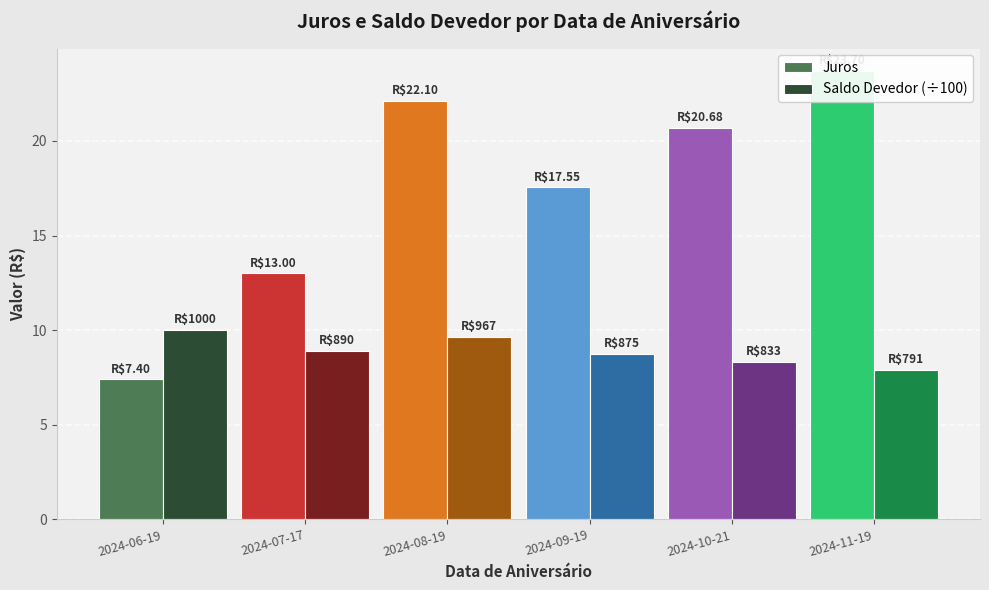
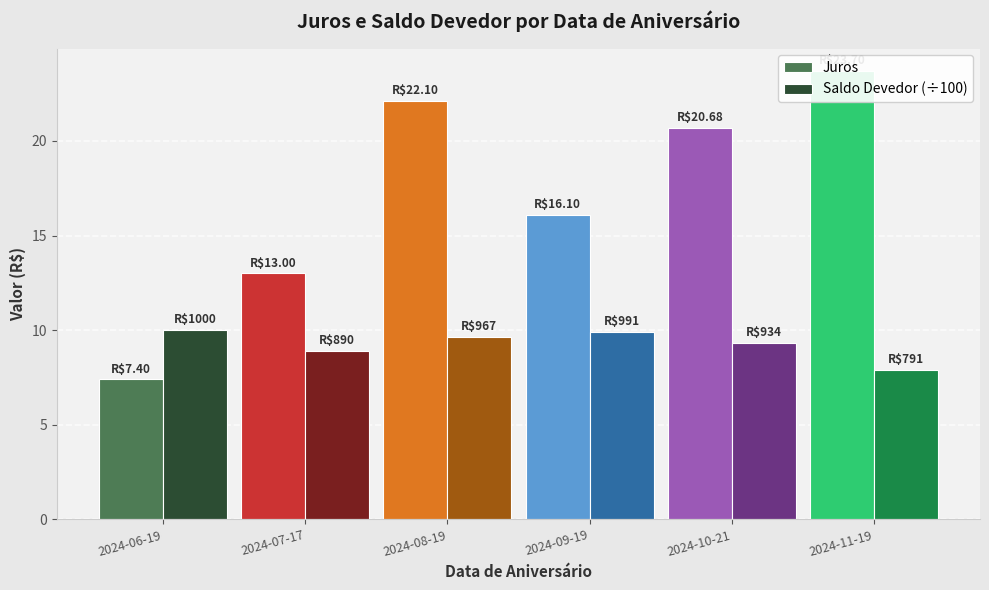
Juros, 2024-09-19: $17.55 -> $16.10
Saldo Devedor (÷100), 2024-09-19: $875 -> $991
Saldo Devedor (÷100), 2024-10-21: $833 -> $934
